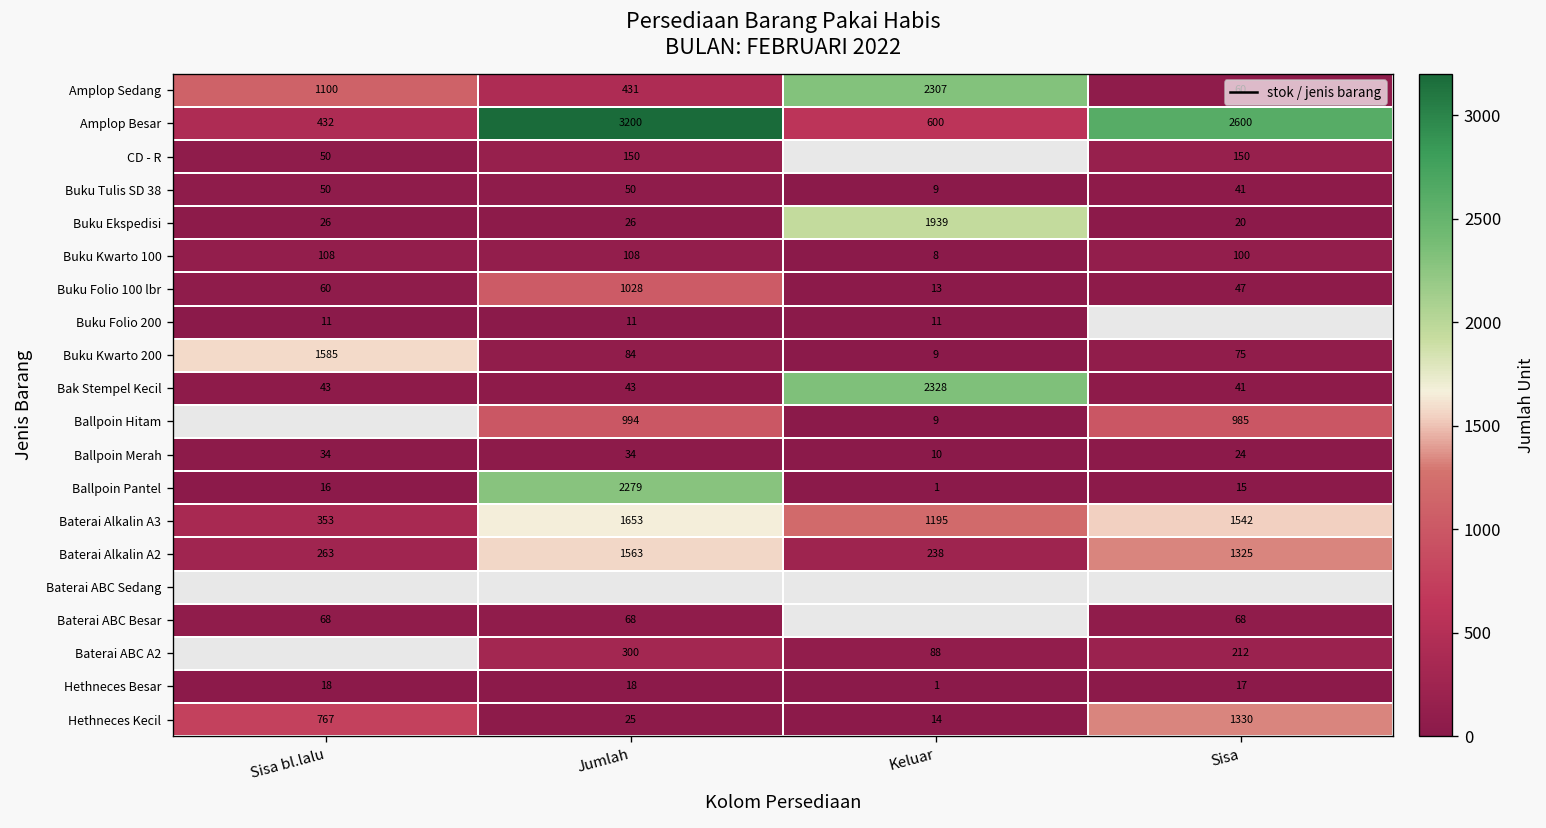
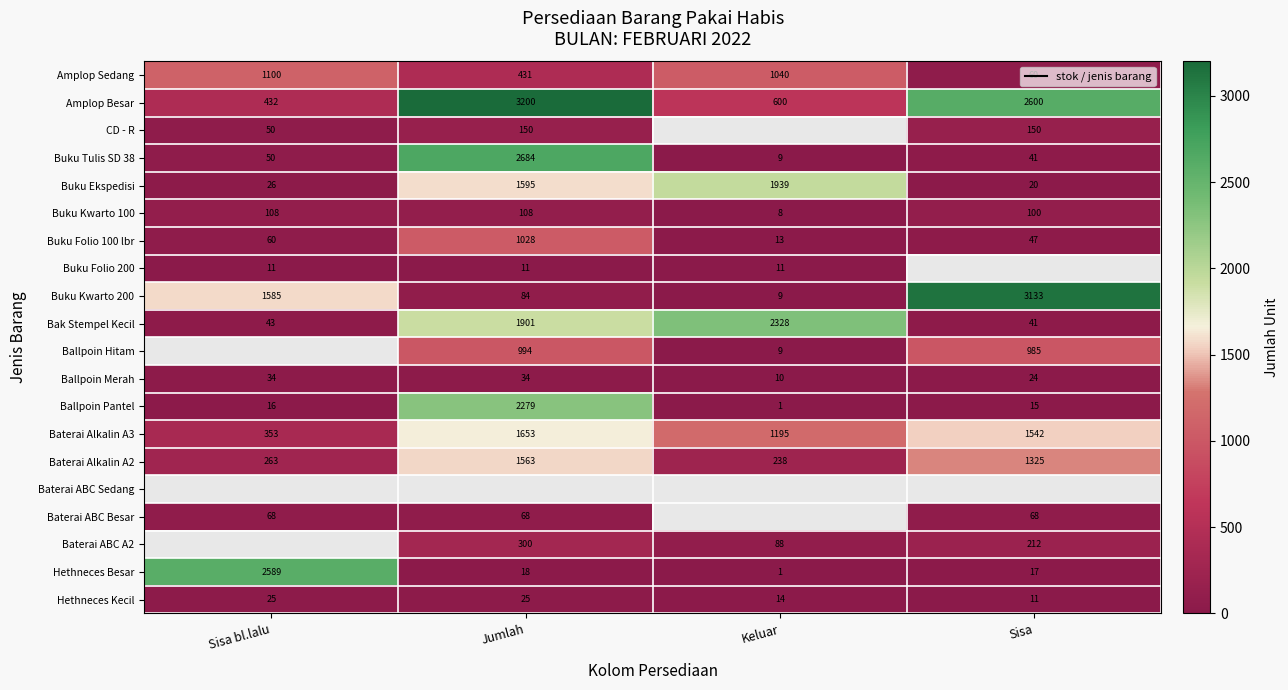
Amplop Sedang, Keluar: 2307 -> 1040
Buku Tulis SD 38, Jumlah: 50 -> 2684
Buku Ekspedisi, Jumlah: 26 -> 1595
Buku Kwarto 200, Sisa: 75 -> 3133
Bak Stempel Kecil, Jumlah: 43 -> 1901
Hethneces Besar, Sisa bl.lalu: 18 -> 2589
Hethneces Kecil, Sisa bl.lalu: 767 -> 25
Hethneces Kecil, Sisa: 1330 -> 11
